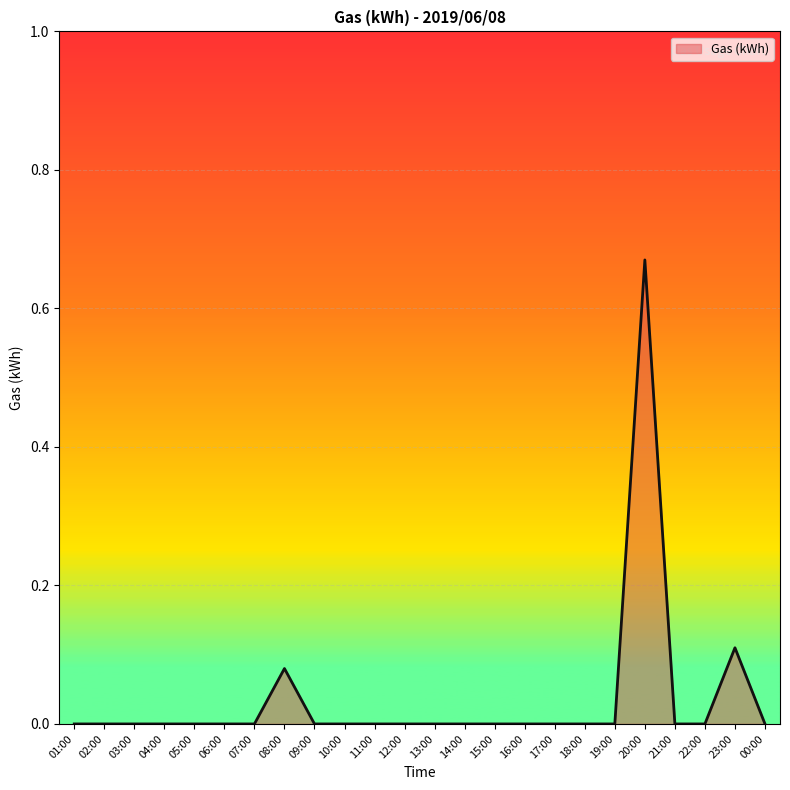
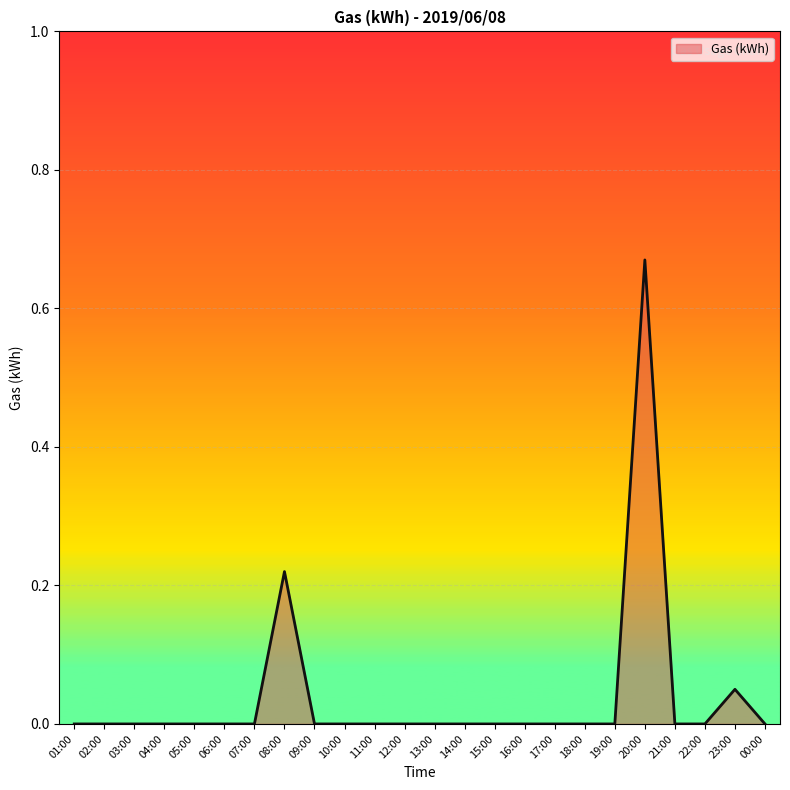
08:00: 0.08 -> 0.22
23:00: 0.11 -> 0.05
